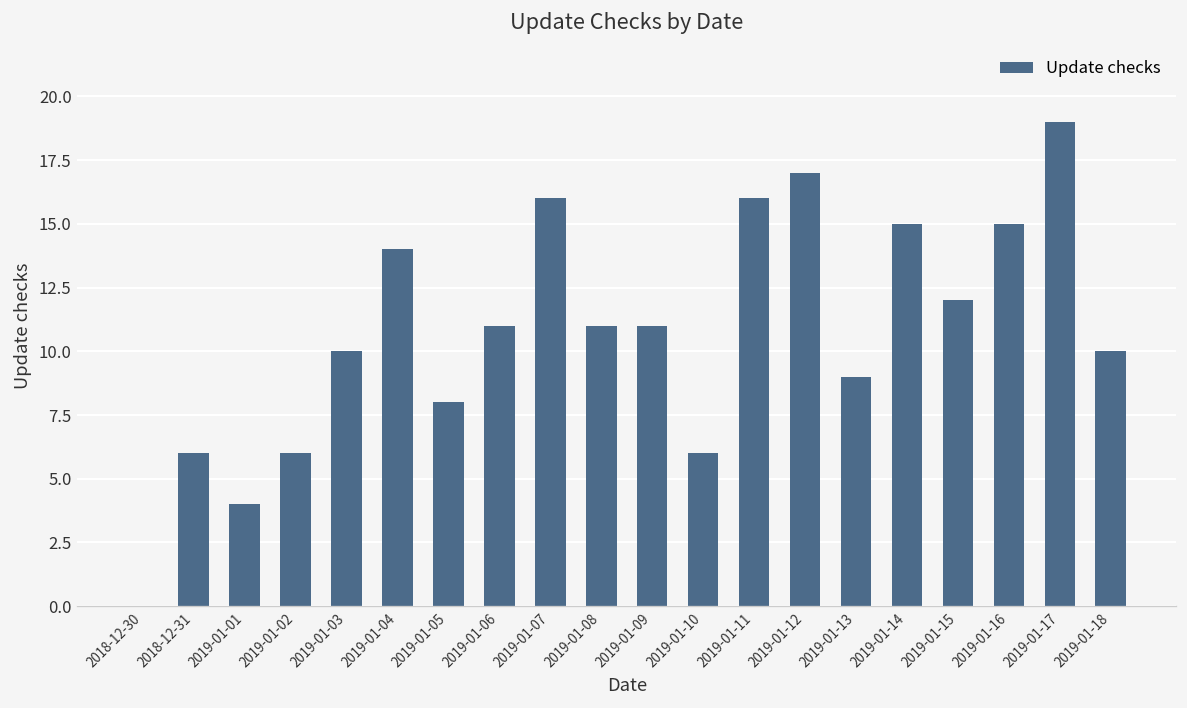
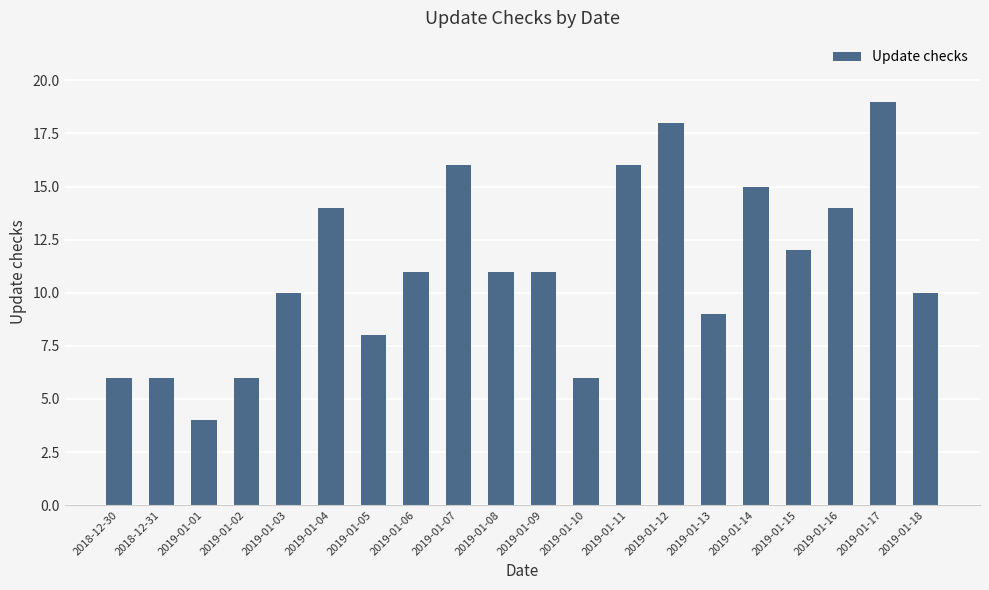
2018-12-30: 0 -> 6
2019-01-12: 17 -> 18
2019-01-16: 15 -> 14
